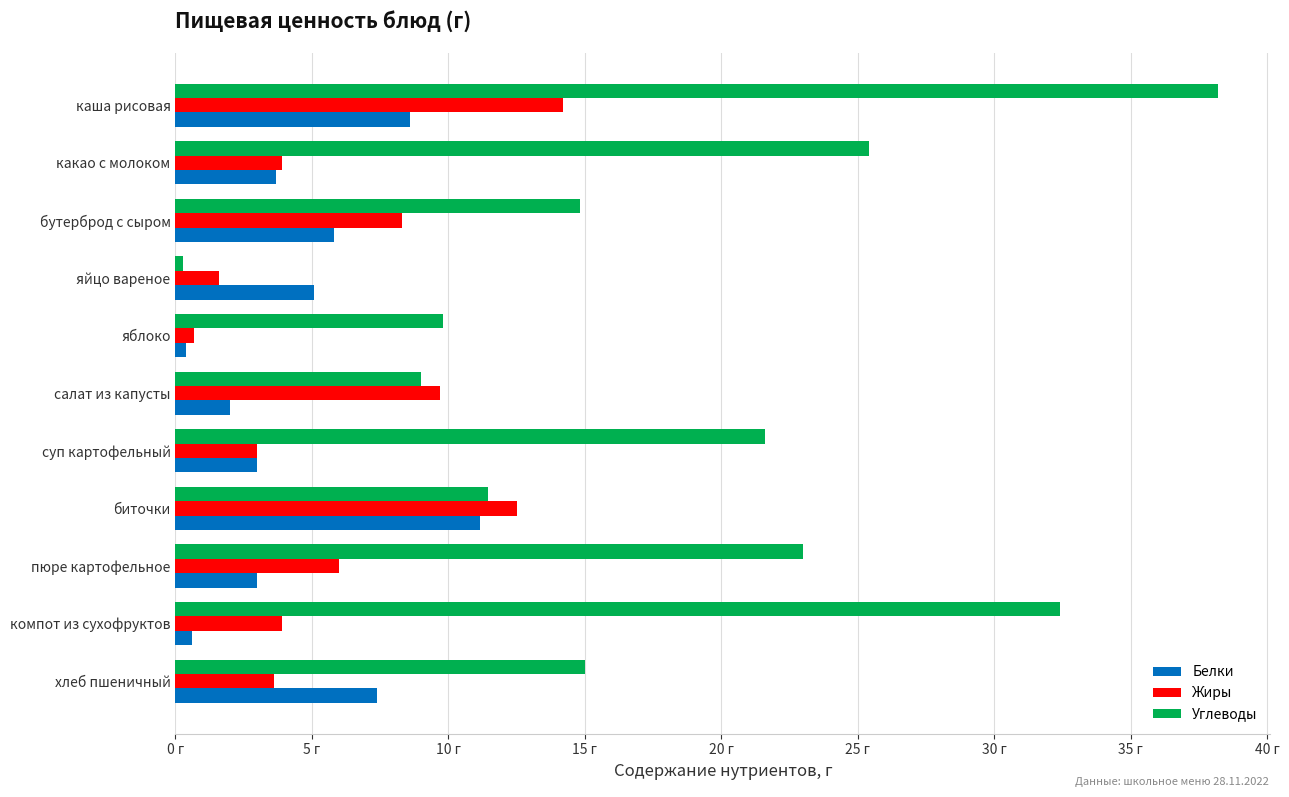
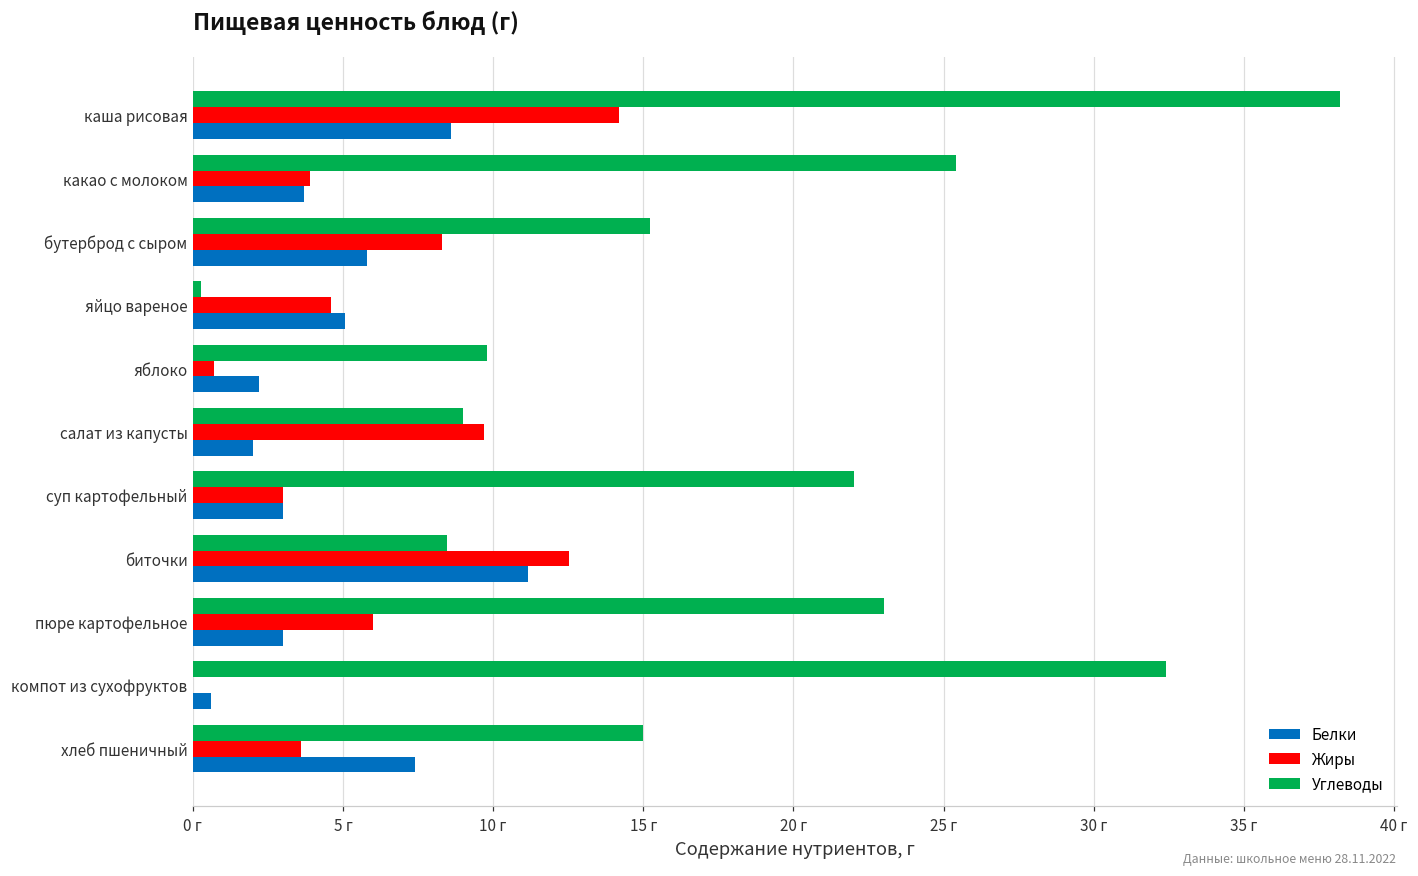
Углеводы, бутерброд с сыром: 14.8 г -> 15.2 г
Жиры, яйцо вареное: 1.6 г -> 4.6 г
Белки, яблоко: 0.4 г -> 2.2 г
Углеводы, суп картофельный: 21.6 г -> 22.0 г
Углеводы, биточки: 11.4 г -> 8.5 г
Жиры, компот из сухофруктов: 3.9 г -> 0.0 г
